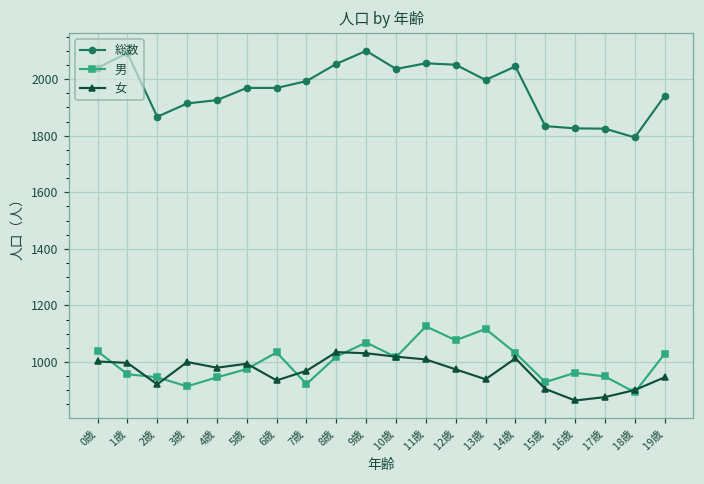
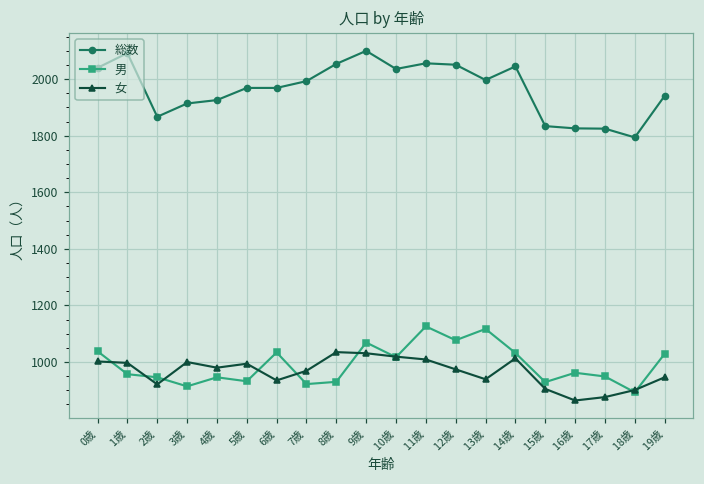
男, 5歳: 980 -> 930
男, 8歳: 1020 -> 930
